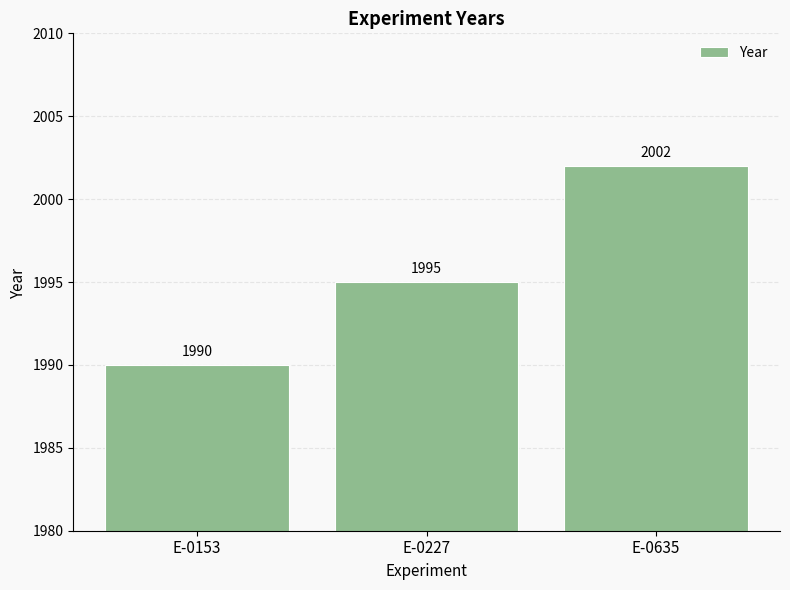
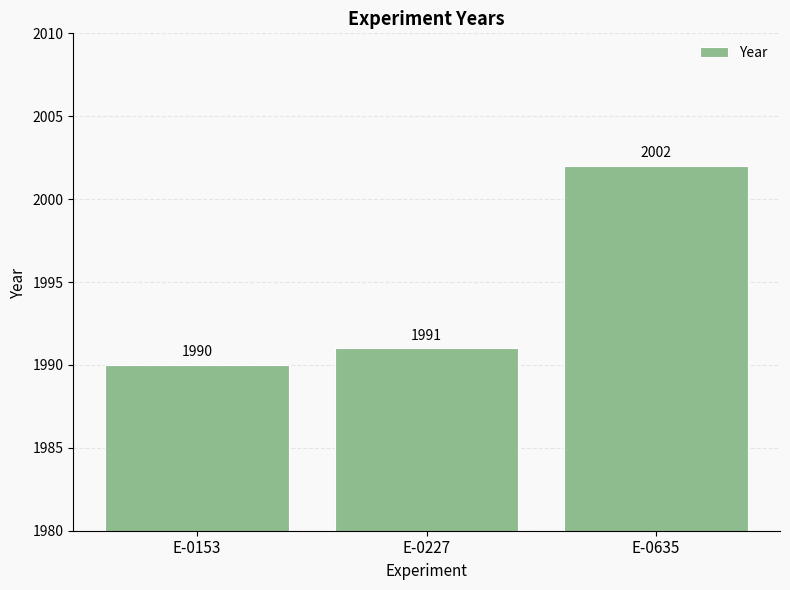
E-0227: 1995 -> 1991
